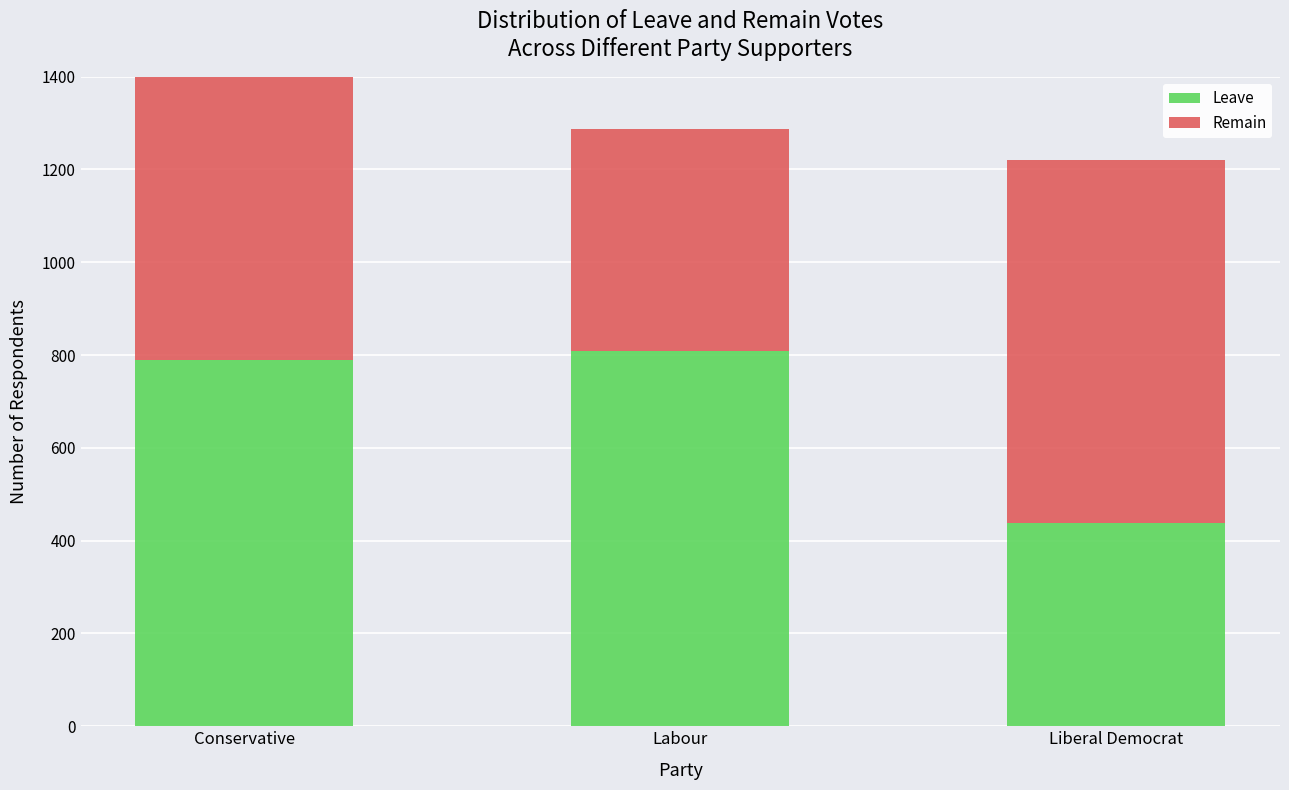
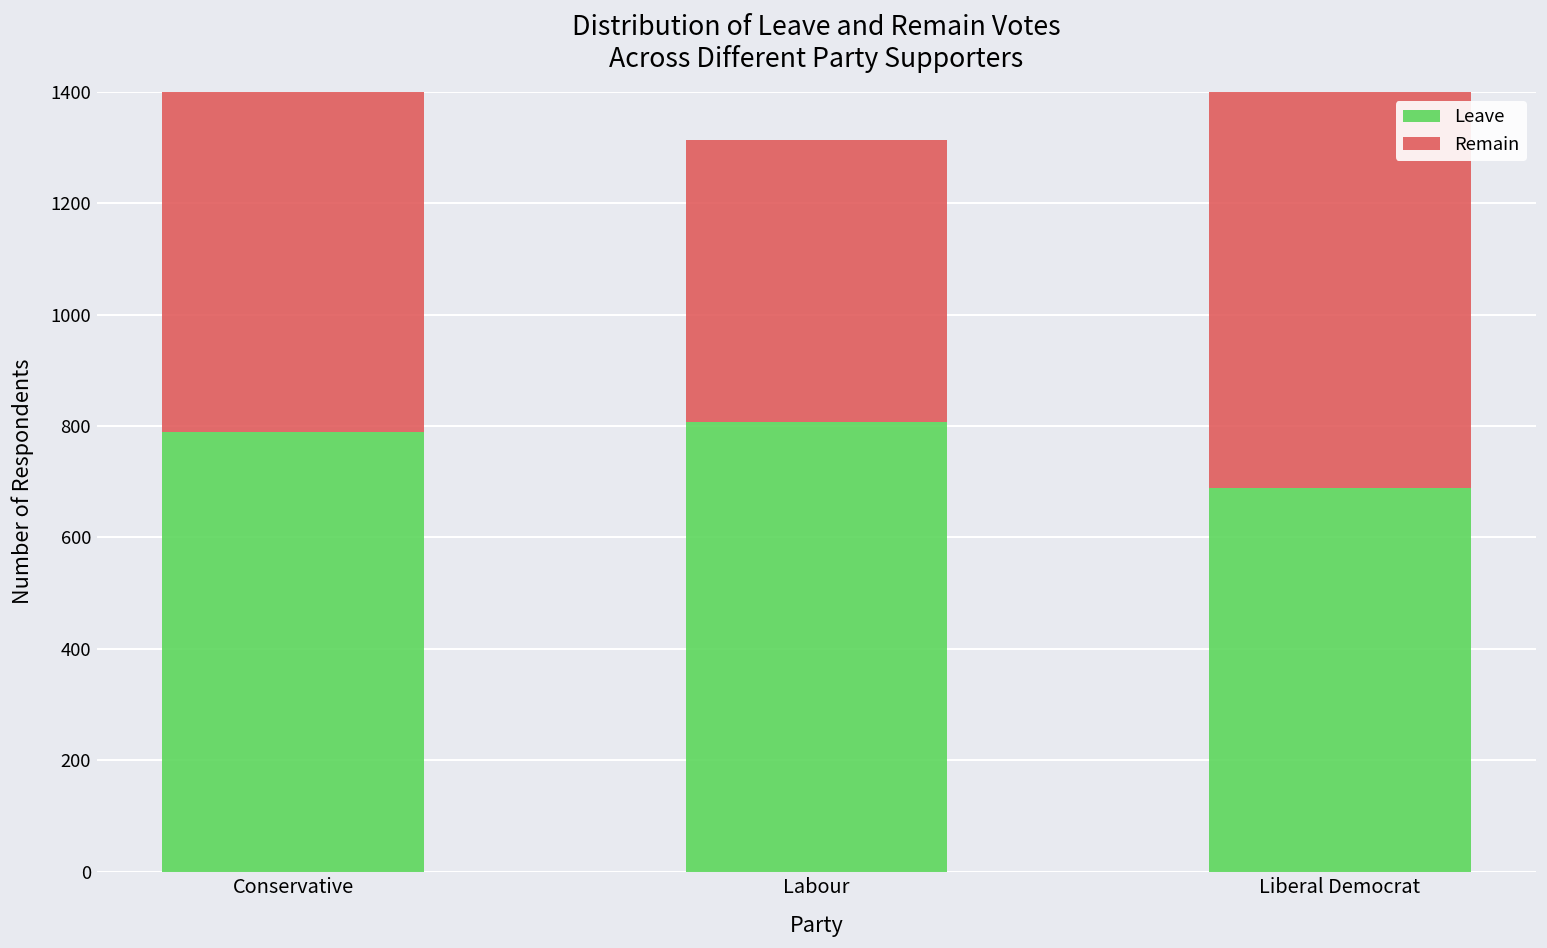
Remain, Labour: 480 -> 510
Leave, Liberal Democrat: 440 -> 690
